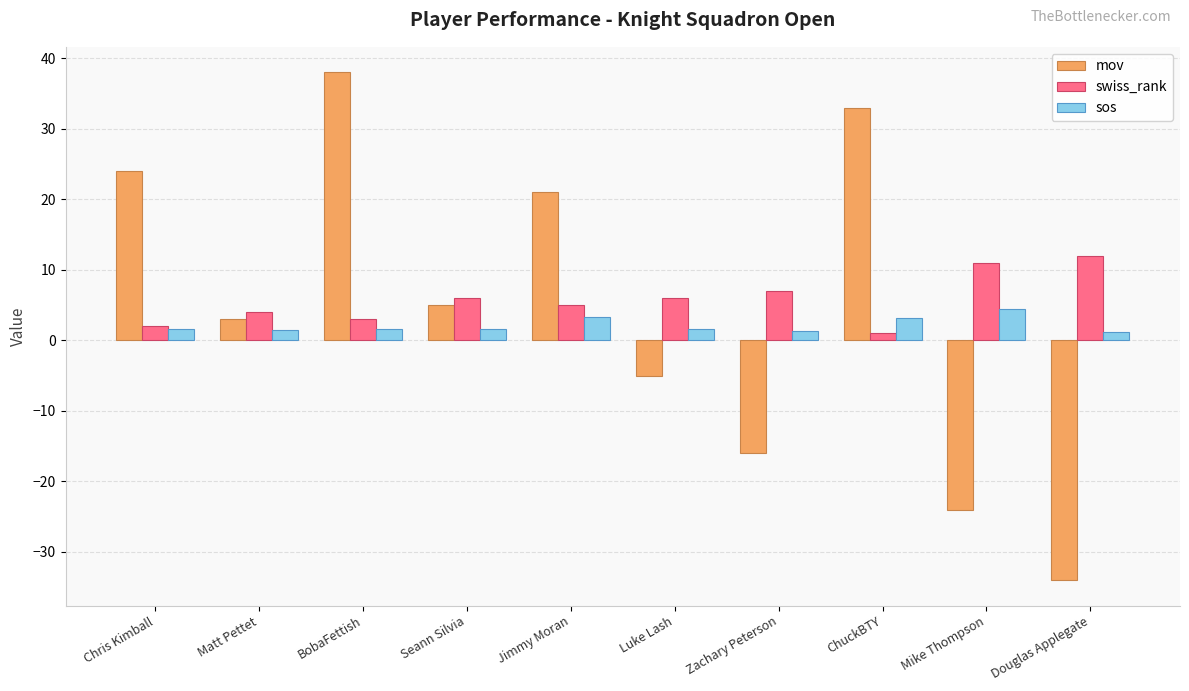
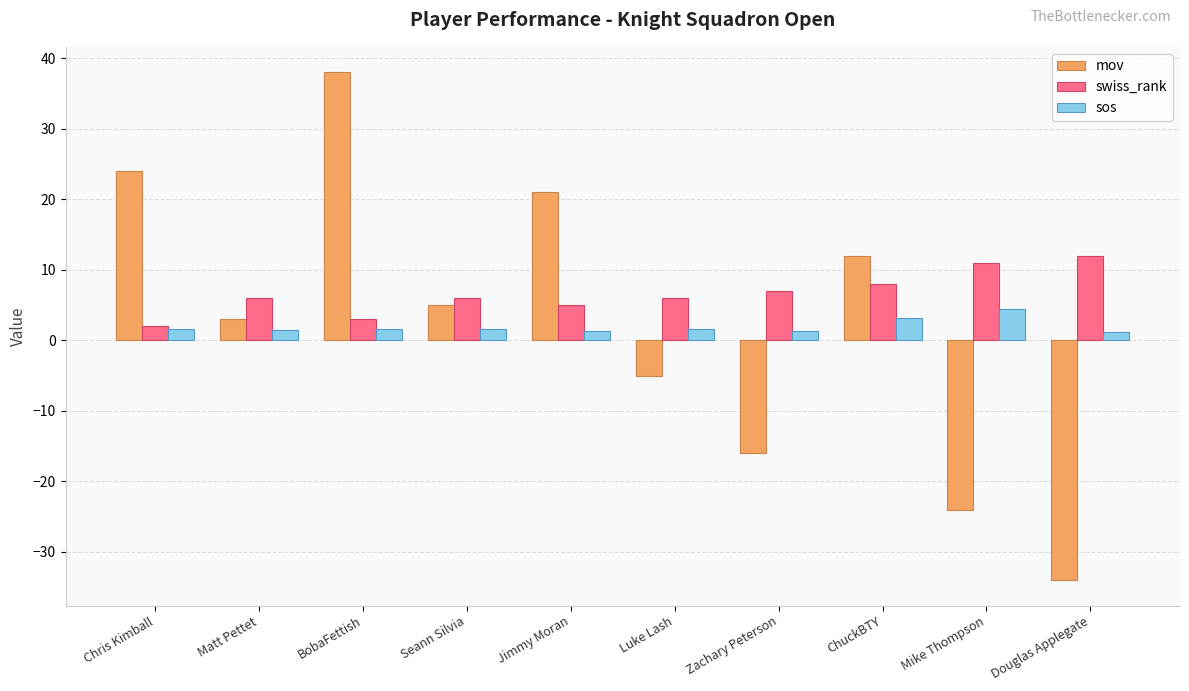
swiss_rank, Matt Pettet: 4 -> 6
sos, Jimmy Moran: 3 -> 1
mov, ChuckBTY: 33 -> 12
swiss_rank, ChuckBTY: 1 -> 8
